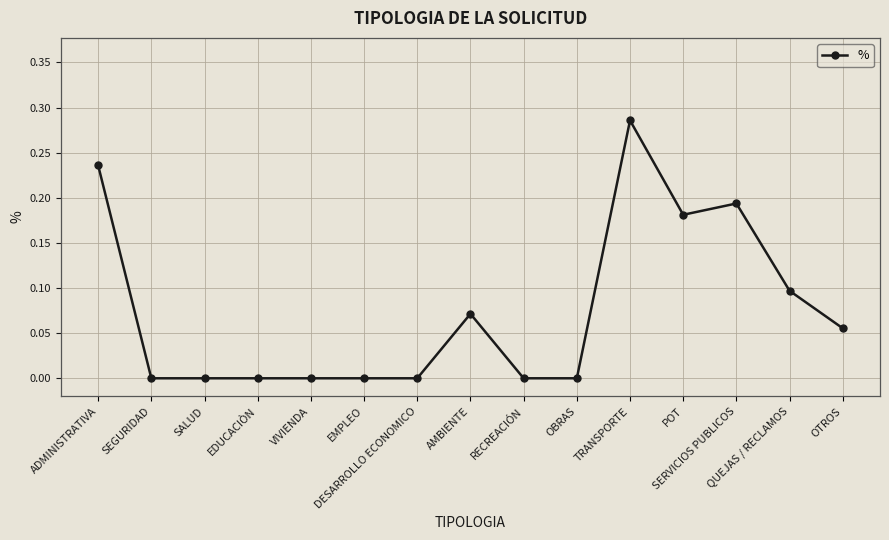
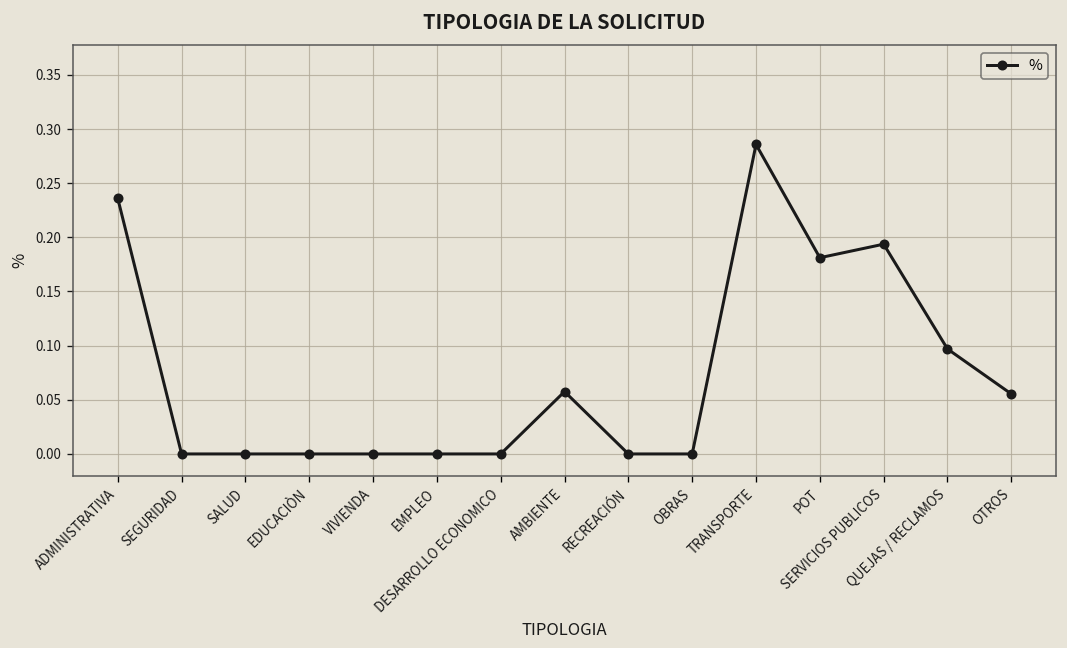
AMBIENTE: 0.07 -> 0.06
